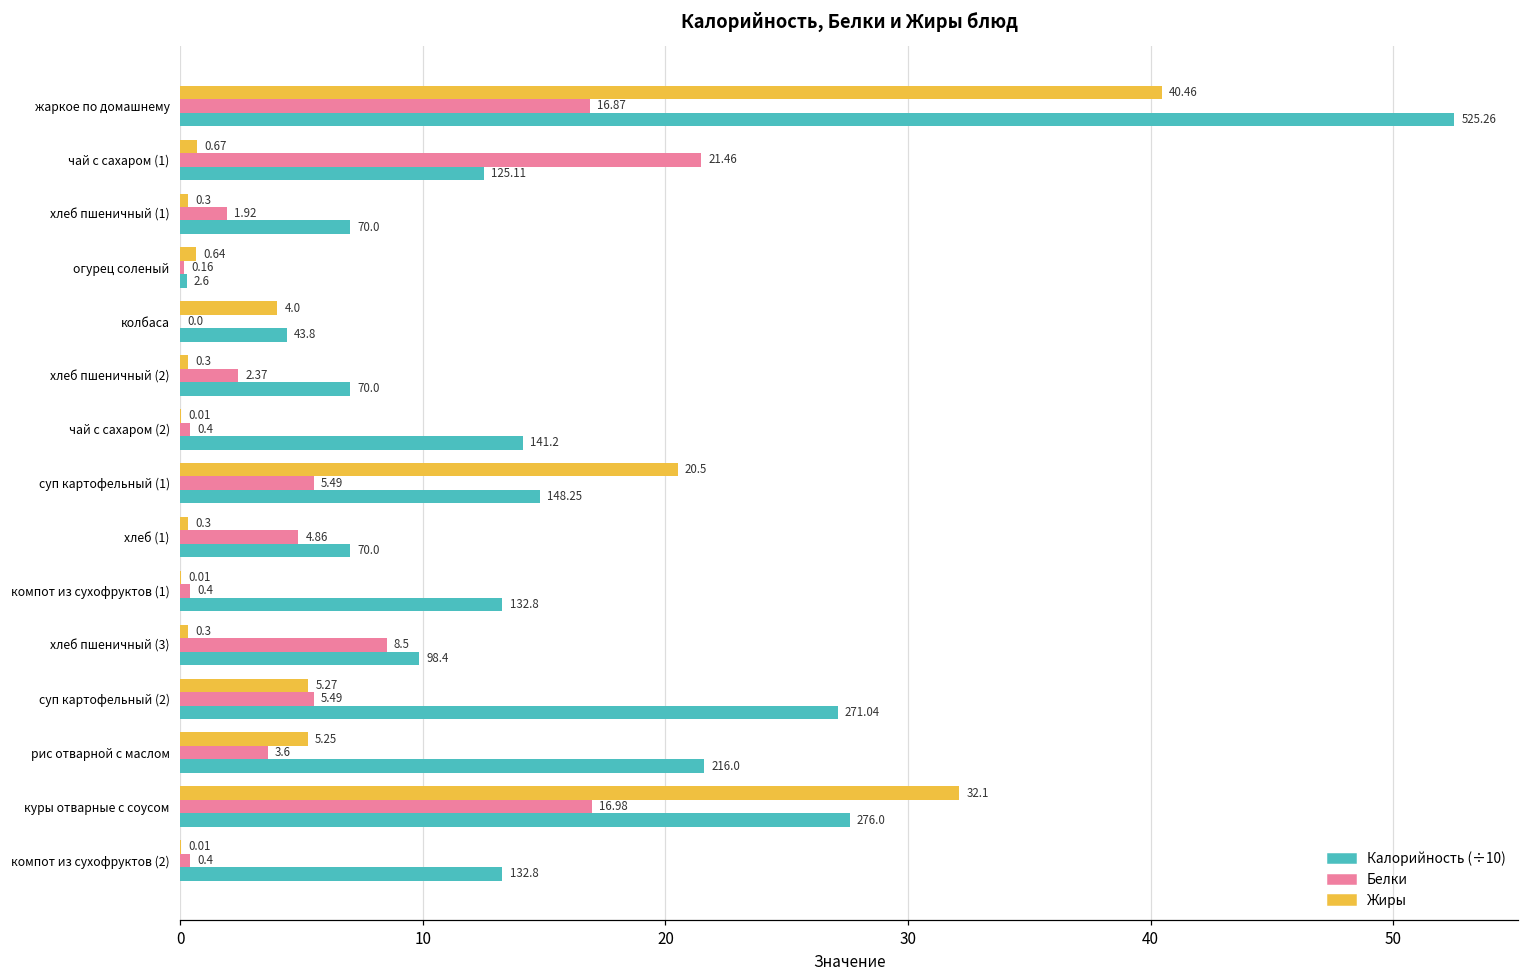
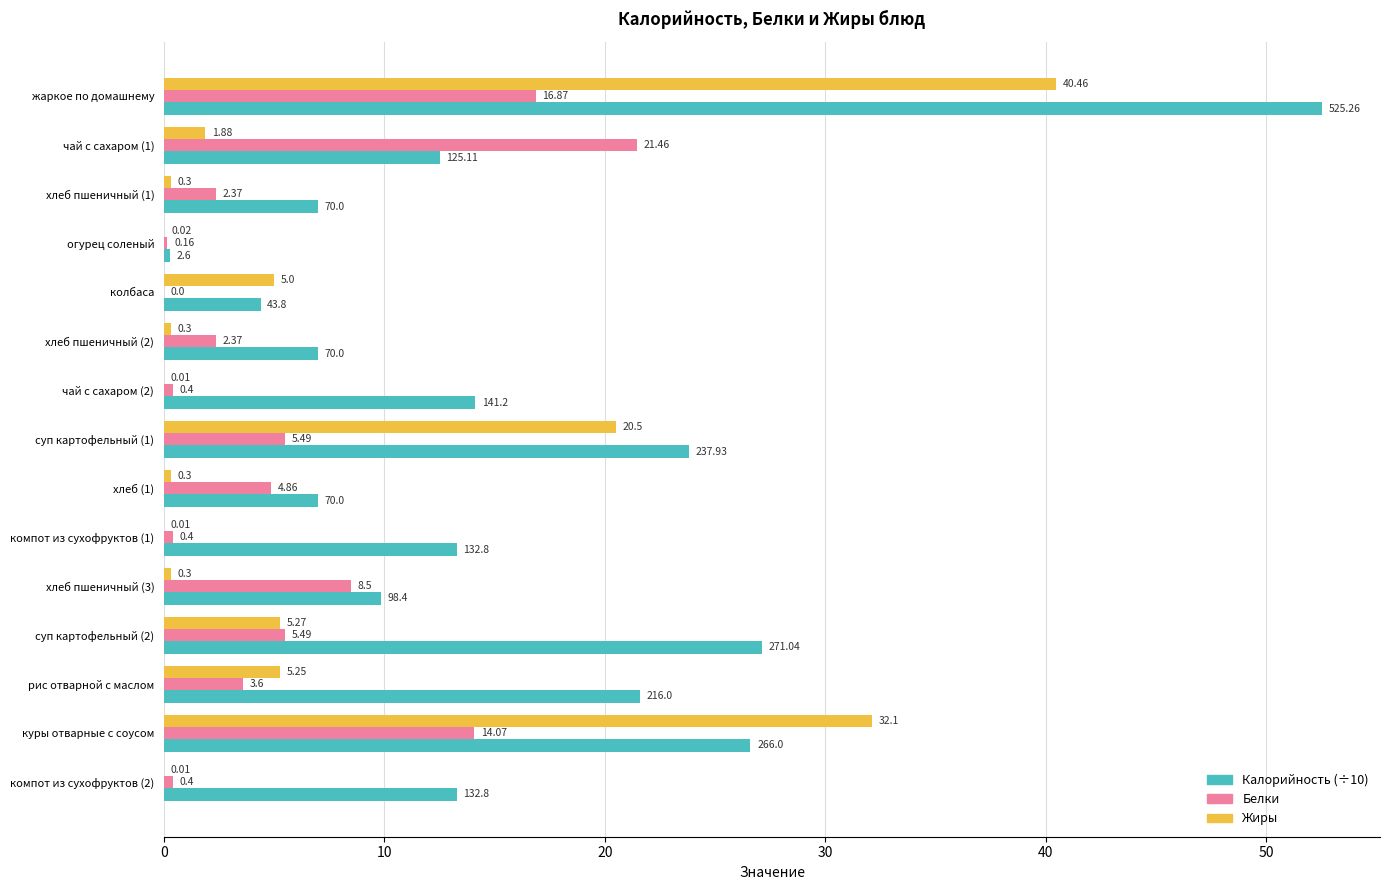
Жиры, чай с сахаром (1): 0.67 -> 1.88
Белки, хлеб пшеничный (1): 1.92 -> 2.37
Жиры, огурец соленый: 0.64 -> 0.02
Жиры, колбаса: 4.0 -> 5.0
Калорийность (÷10), суп картофельный (1): 148.25 -> 237.93
Белки, куры отварные с соусом: 16.98 -> 14.07
Калорийность (÷10), куры отварные с соусом: 276.0 -> 266.0
